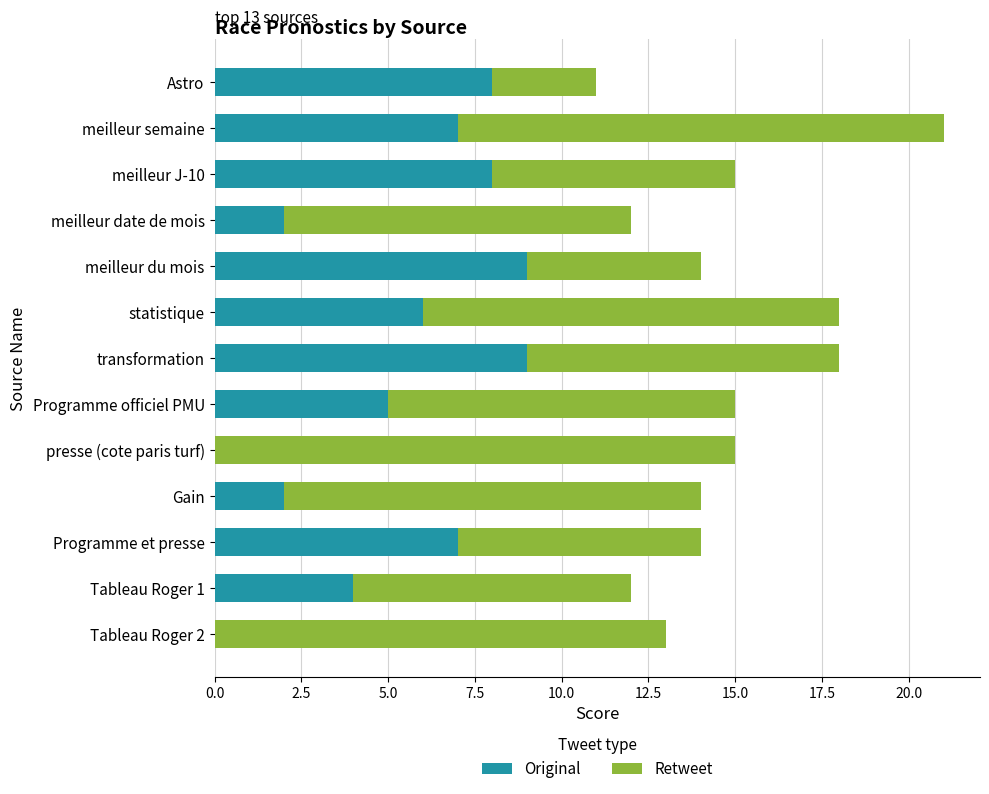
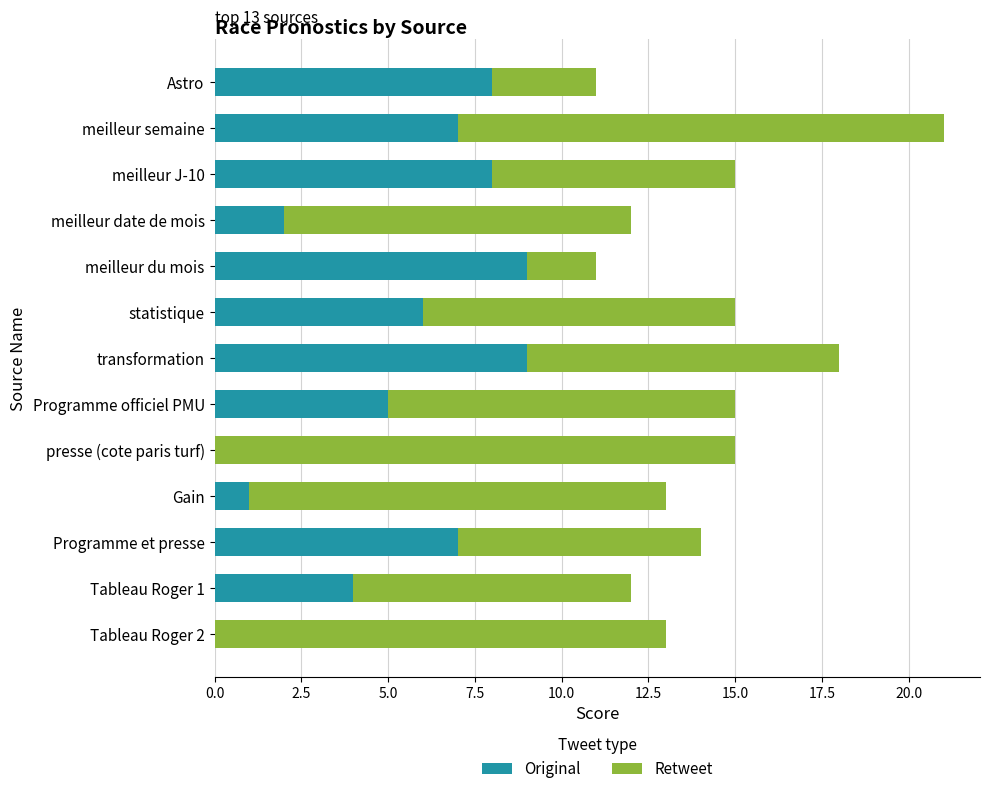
Retweet, meilleur du mois: 5 -> 2
Retweet, statistique: 12 -> 9
Original, Gain: 2 -> 1
